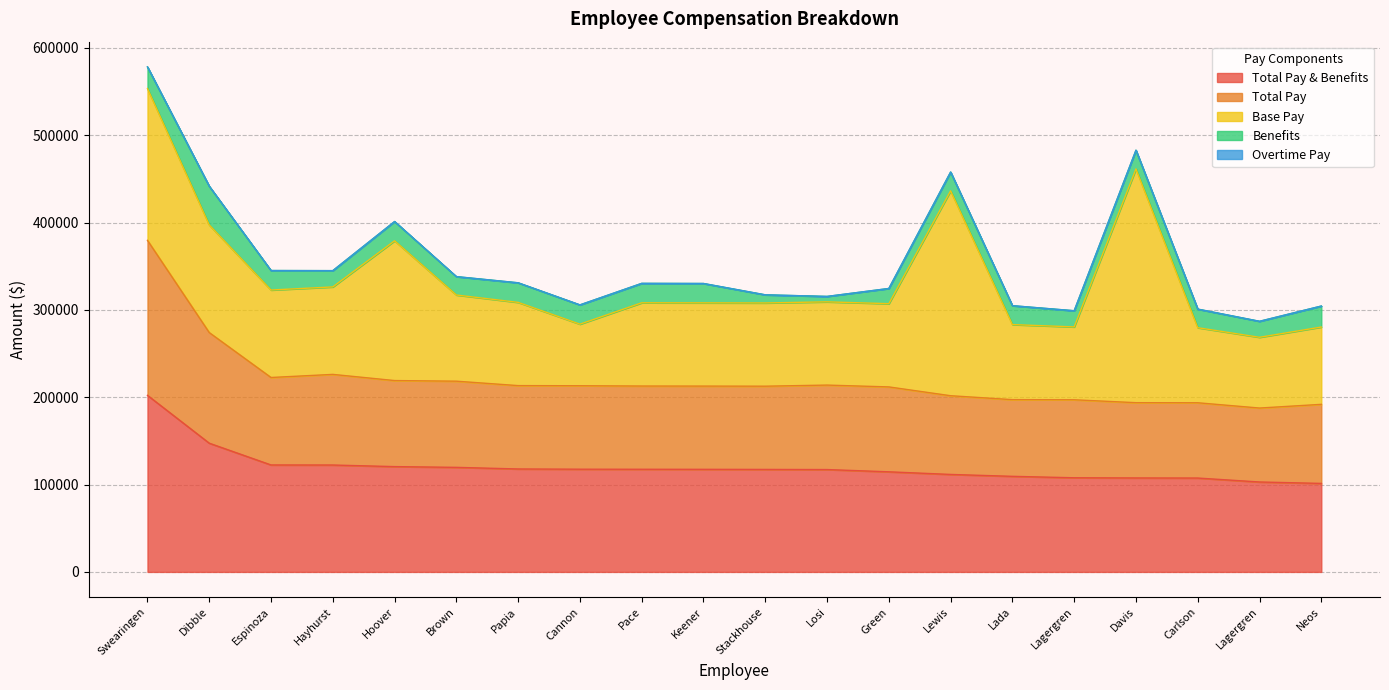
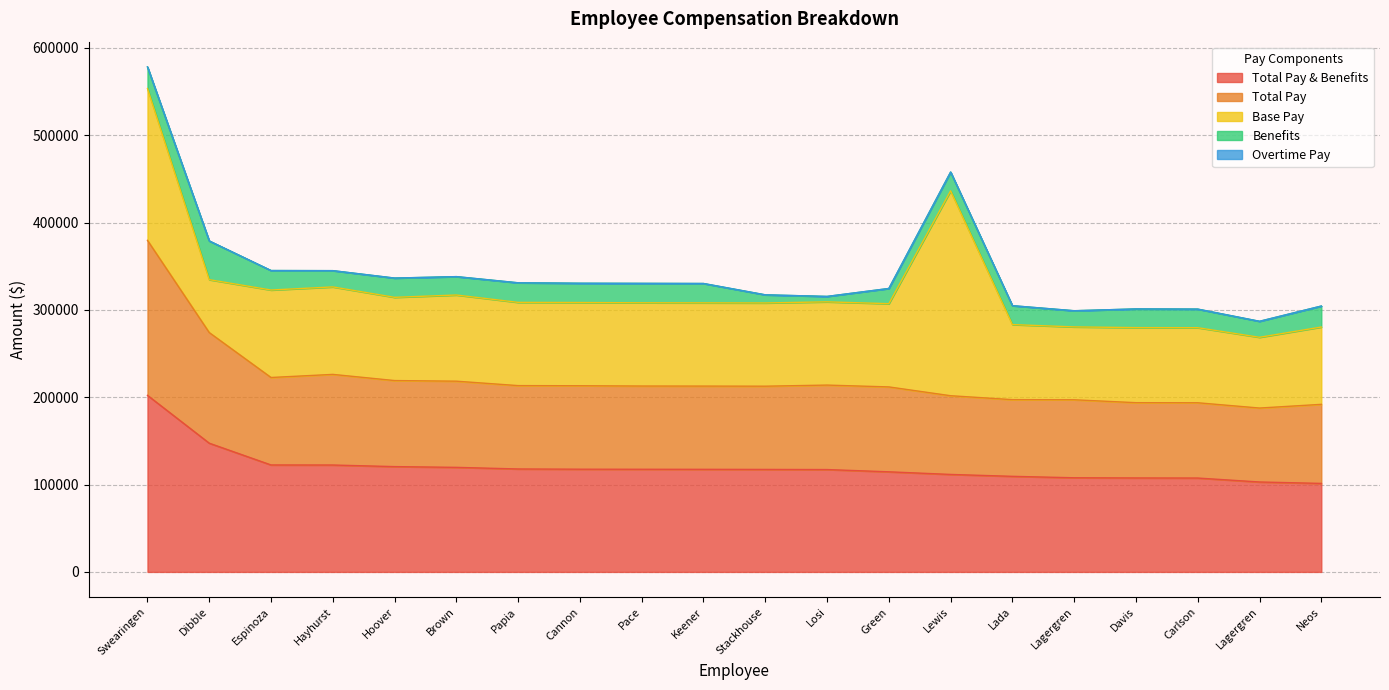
Base Pay, Dibble: 120000 -> 60000
Base Pay, Hoover: 160000 -> 100000
Base Pay, Cannon: 70000 -> 100000
Base Pay, Davis: 270000 -> 90000
